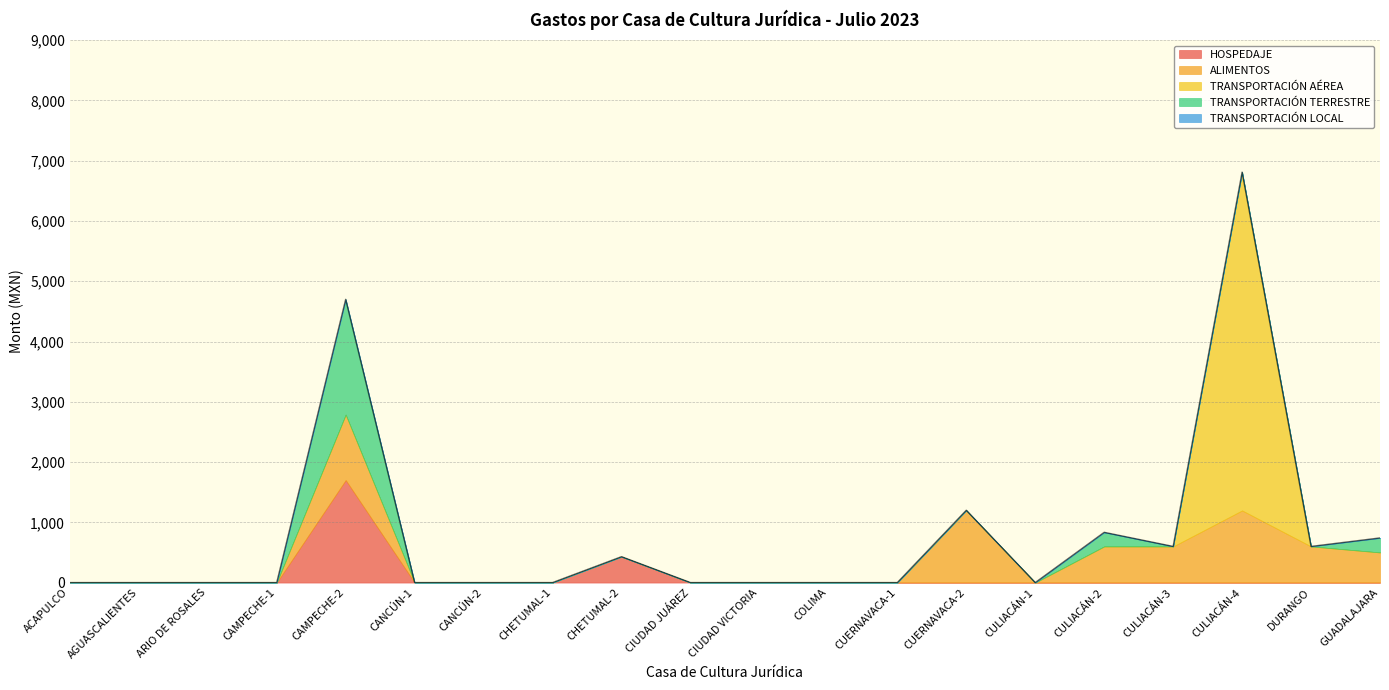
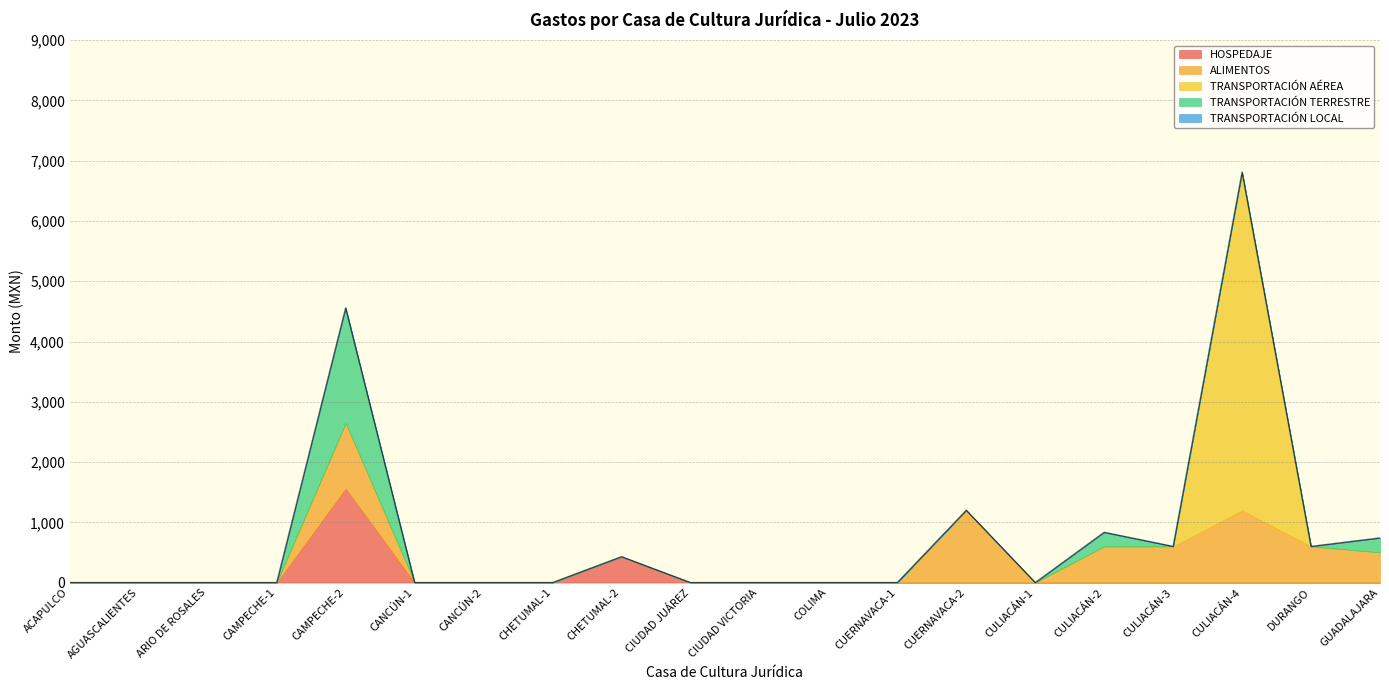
HOSPEDAJE, CAMPECHE-2: 1,700 -> 1,600
